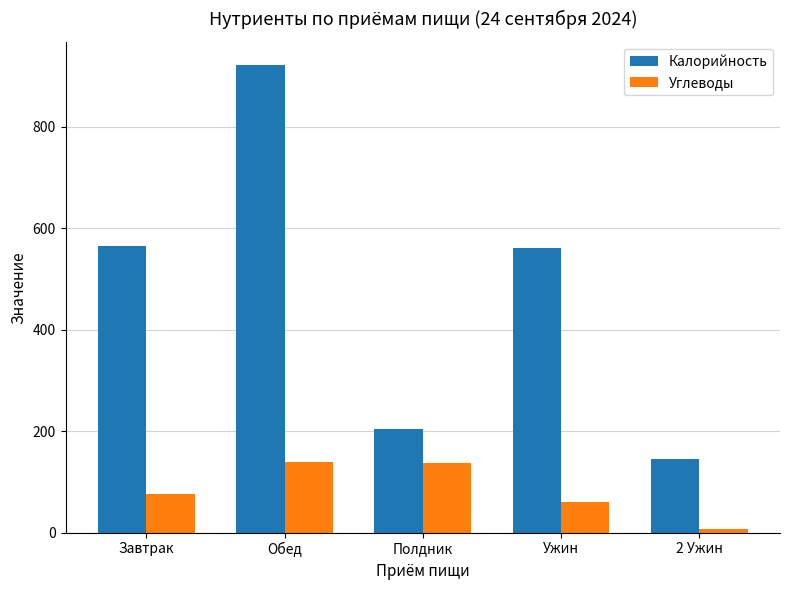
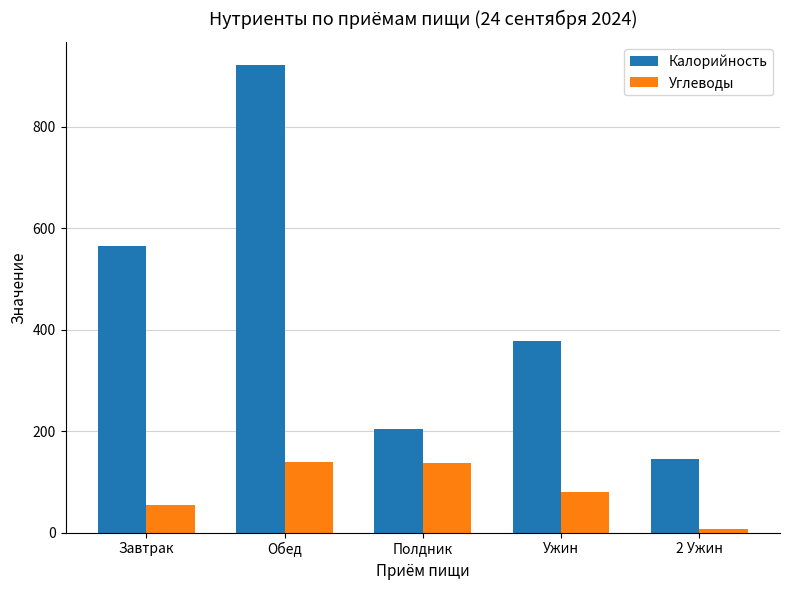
Углеводы, Завтрак: 80 -> 50
Калорийность, Ужин: 560 -> 380
Углеводы, Ужин: 60 -> 80
